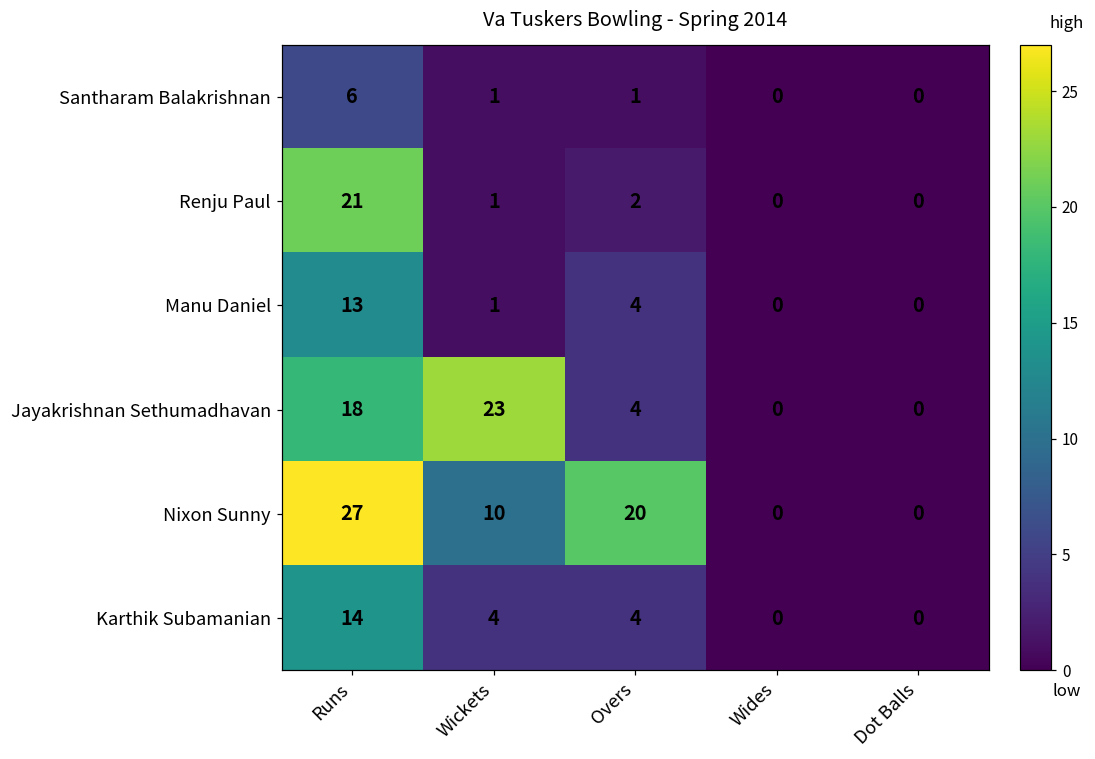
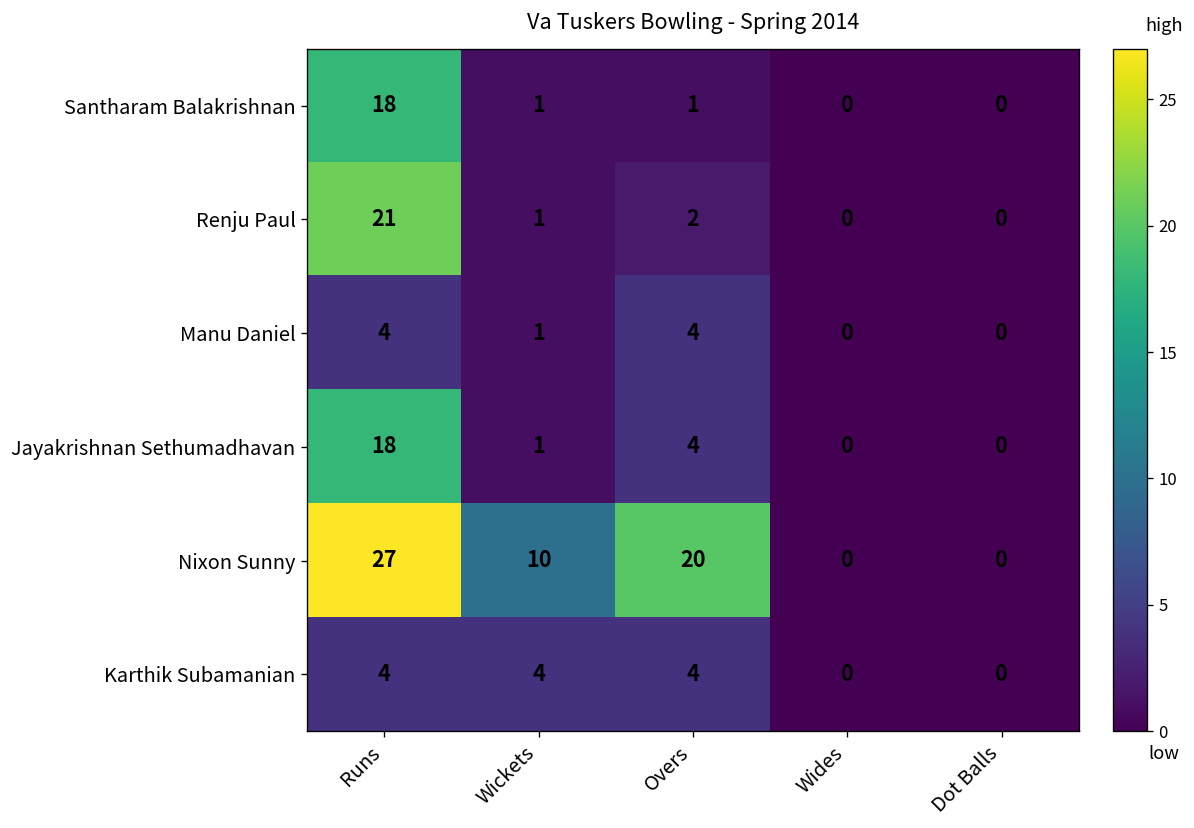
Santharam Balakrishnan, Runs: 6 -> 18
Manu Daniel, Runs: 13 -> 4
Jayakrishnan Sethumadhavan, Wickets: 23 -> 1
Karthik Subamanian, Runs: 14 -> 4
